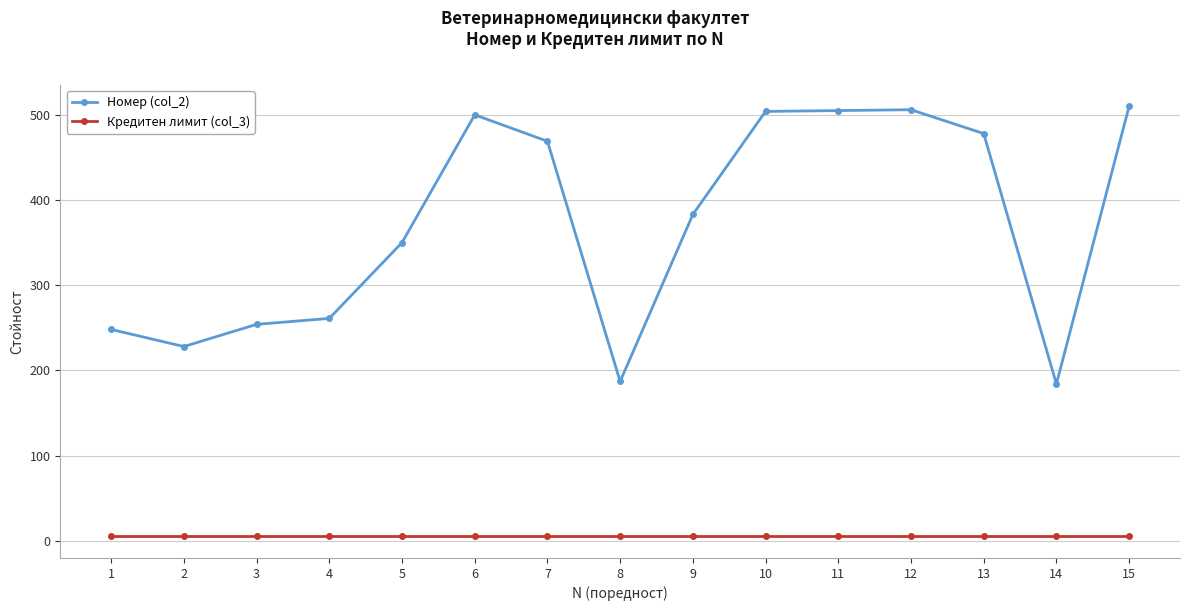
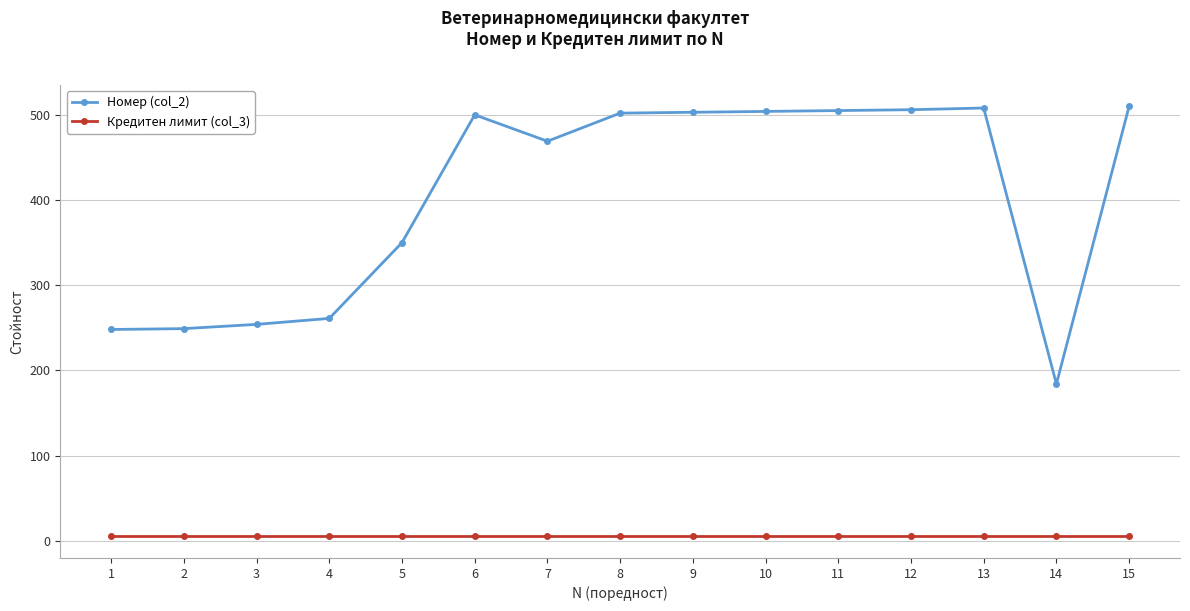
Номер (col_2), 2: 230 -> 250
Номер (col_2), 8: 190 -> 500
Номер (col_2), 9: 380 -> 500
Номер (col_2), 13: 480 -> 510
